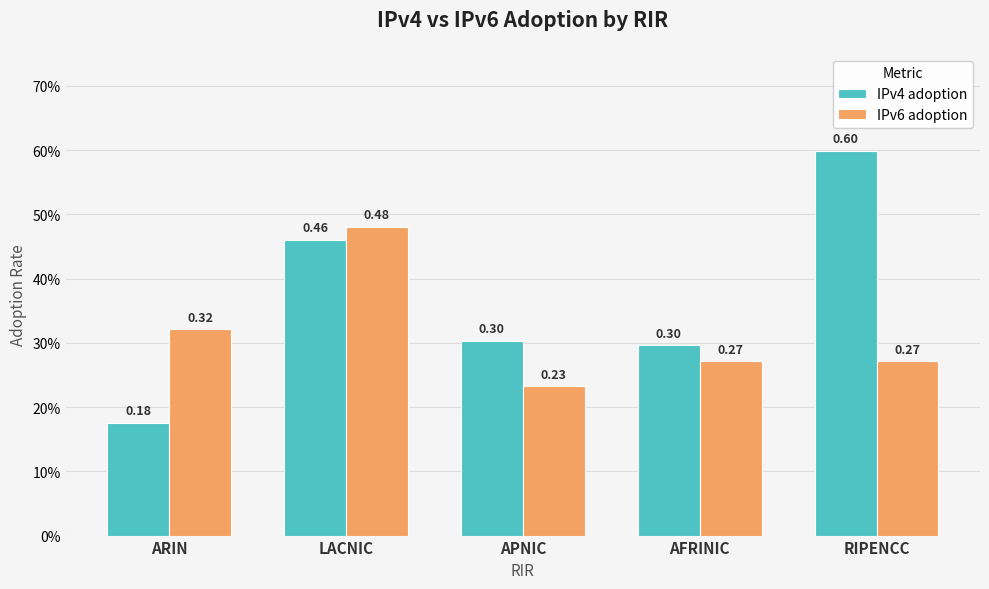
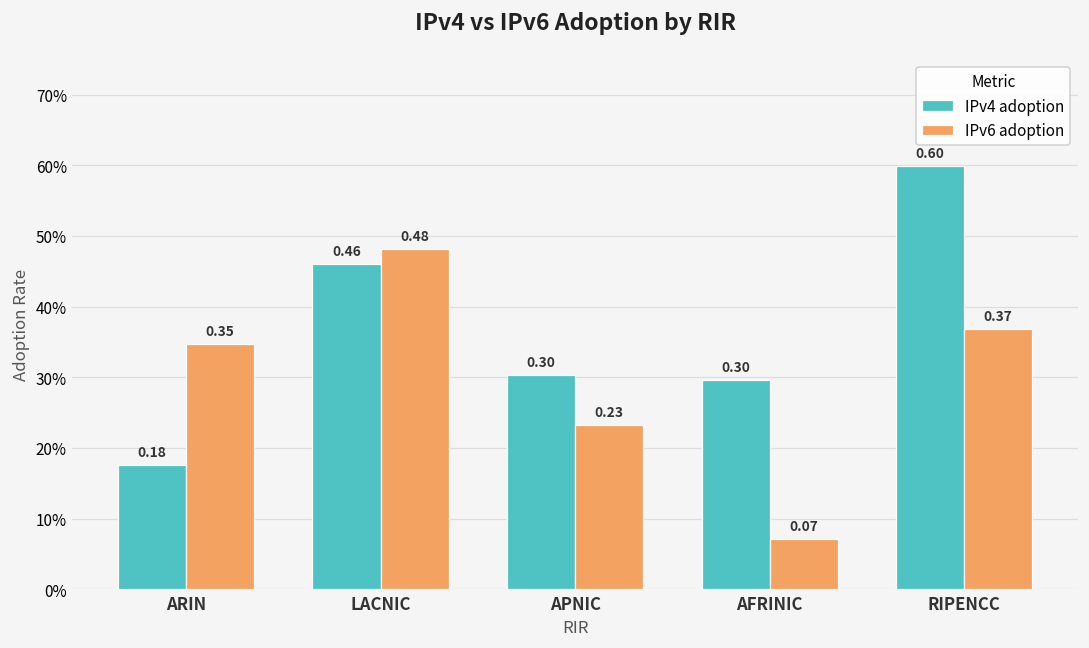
IPv6 adoption, ARIN: 0.32 -> 0.35
IPv6 adoption, AFRINIC: 0.27 -> 0.07
IPv6 adoption, RIPENCC: 0.27 -> 0.37
